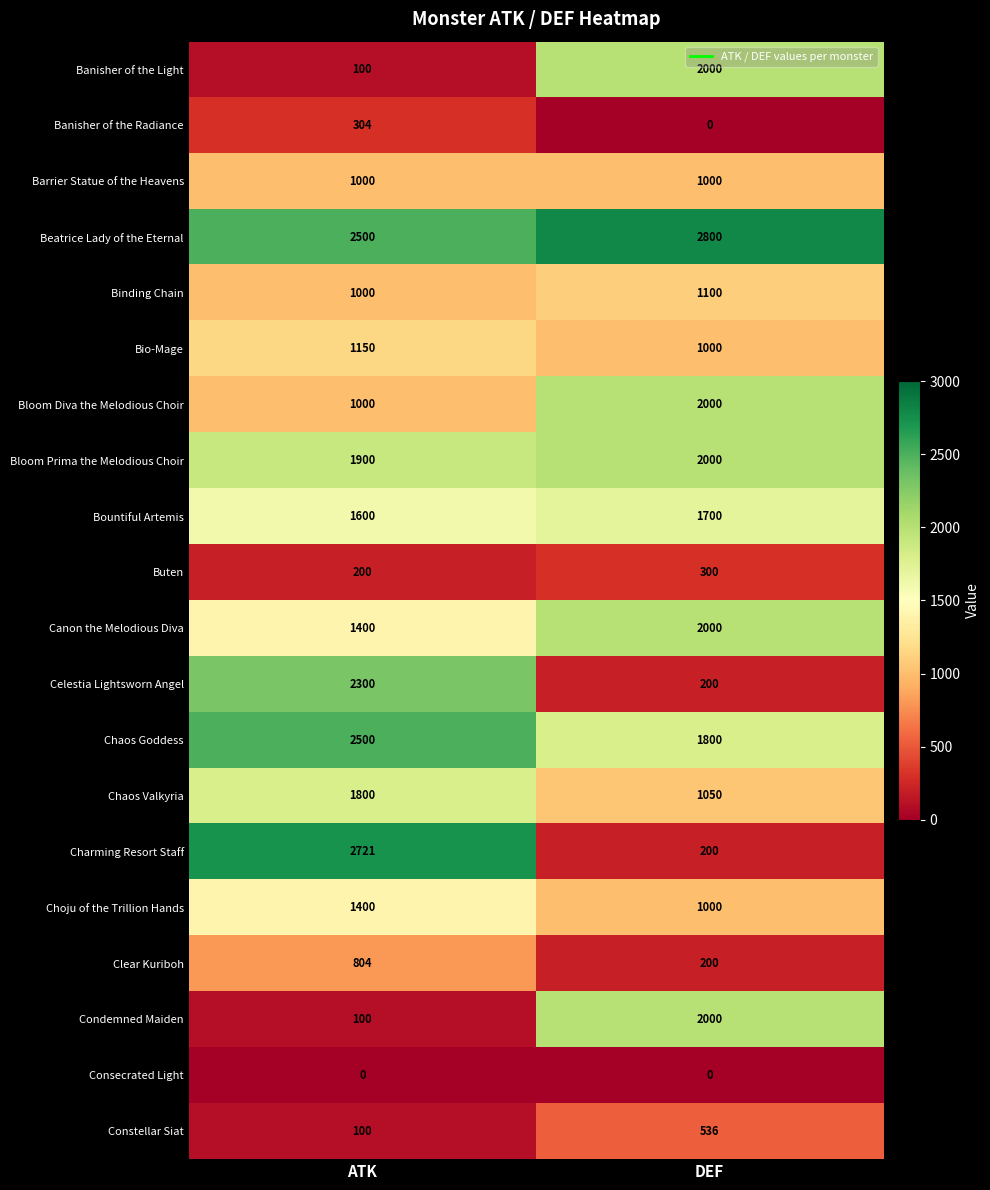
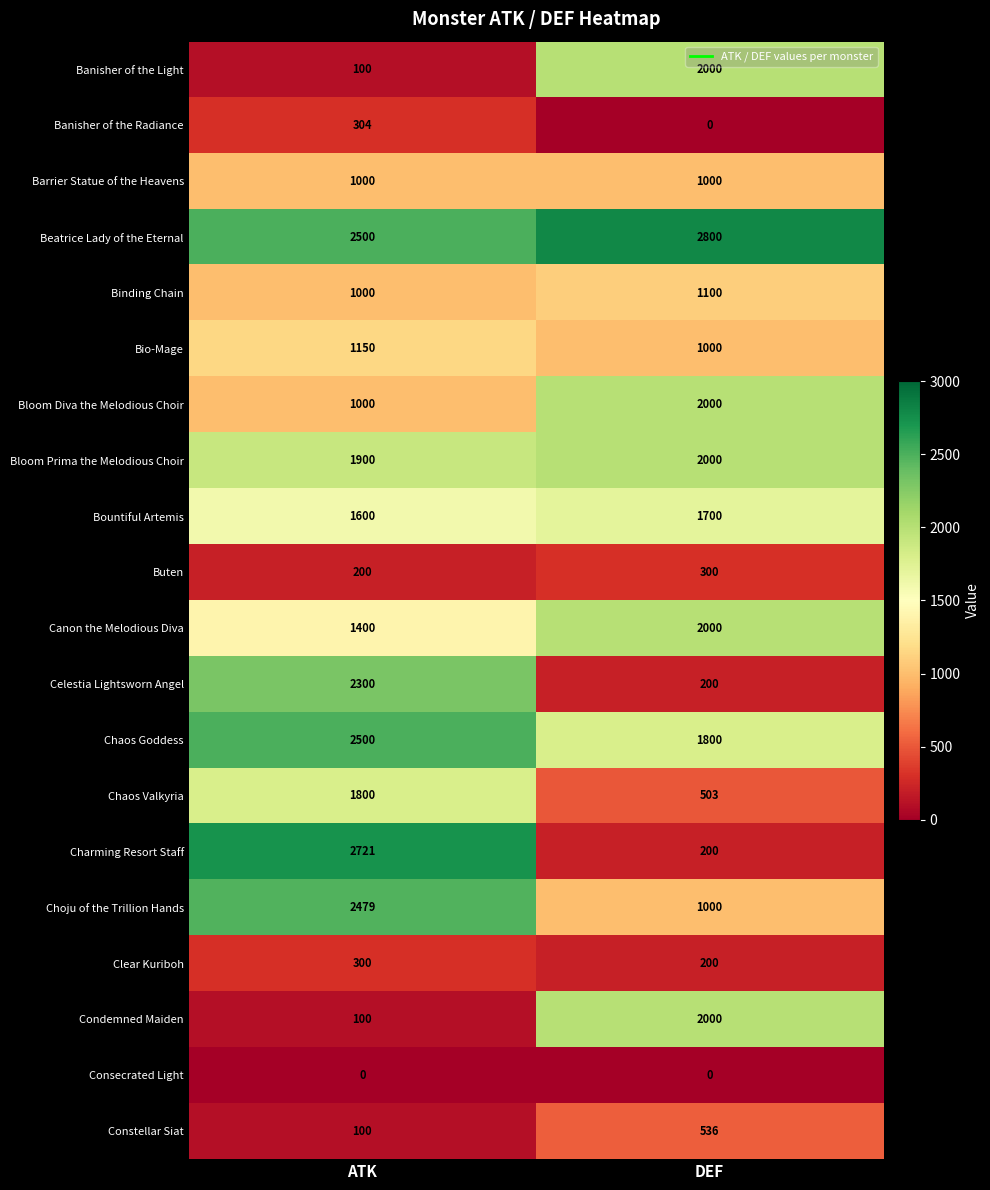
Chaos Valkyria, DEF: 1050 -> 503
Choju of the Trillion Hands, ATK: 1400 -> 2479
Clear Kuriboh, ATK: 804 -> 300
